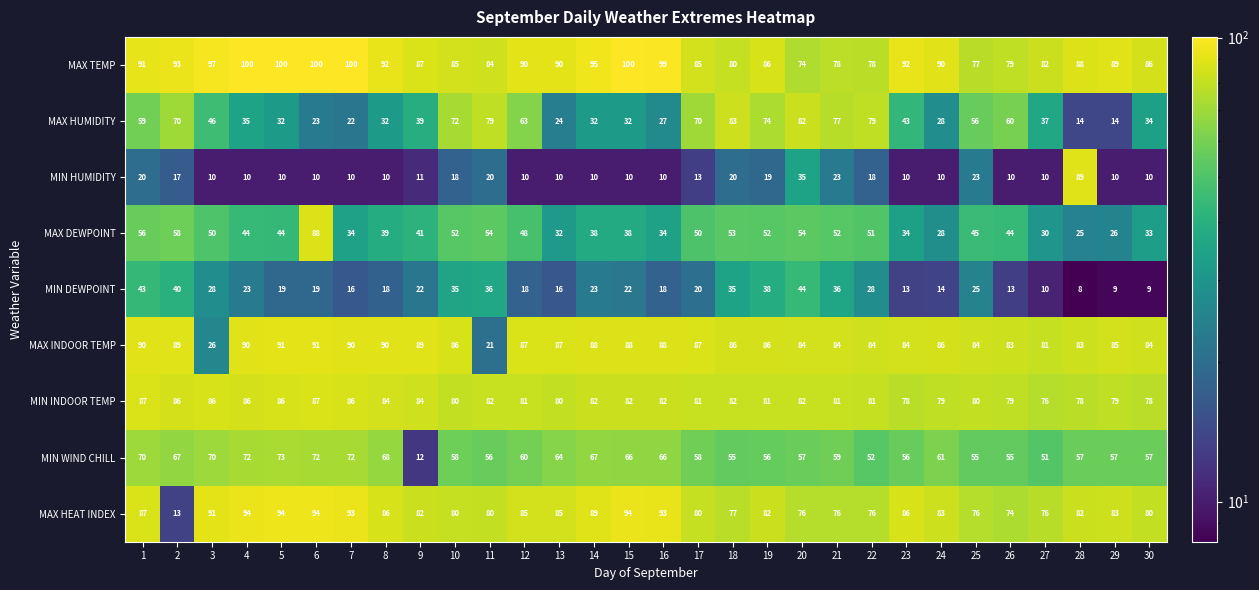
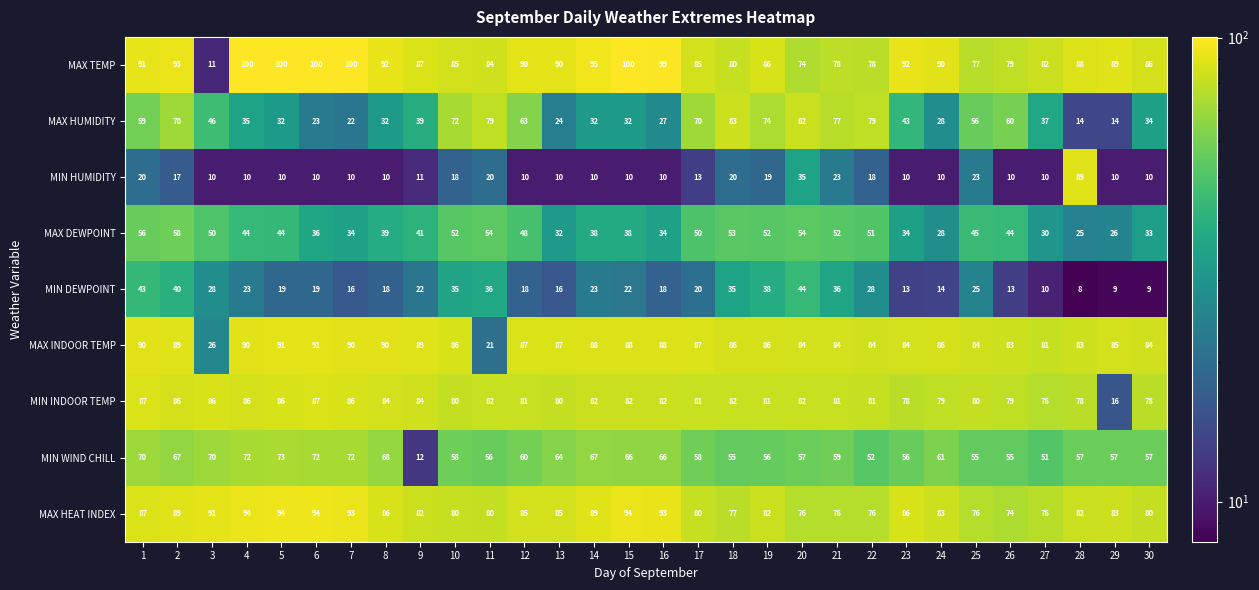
MAX TEMP, 3: 97 -> 11
MAX DEWPOINT, 6: 88 -> 36
MIN INDOOR TEMP, 29: 79 -> 16
MAX HEAT INDEX, 2: 13 -> 89
